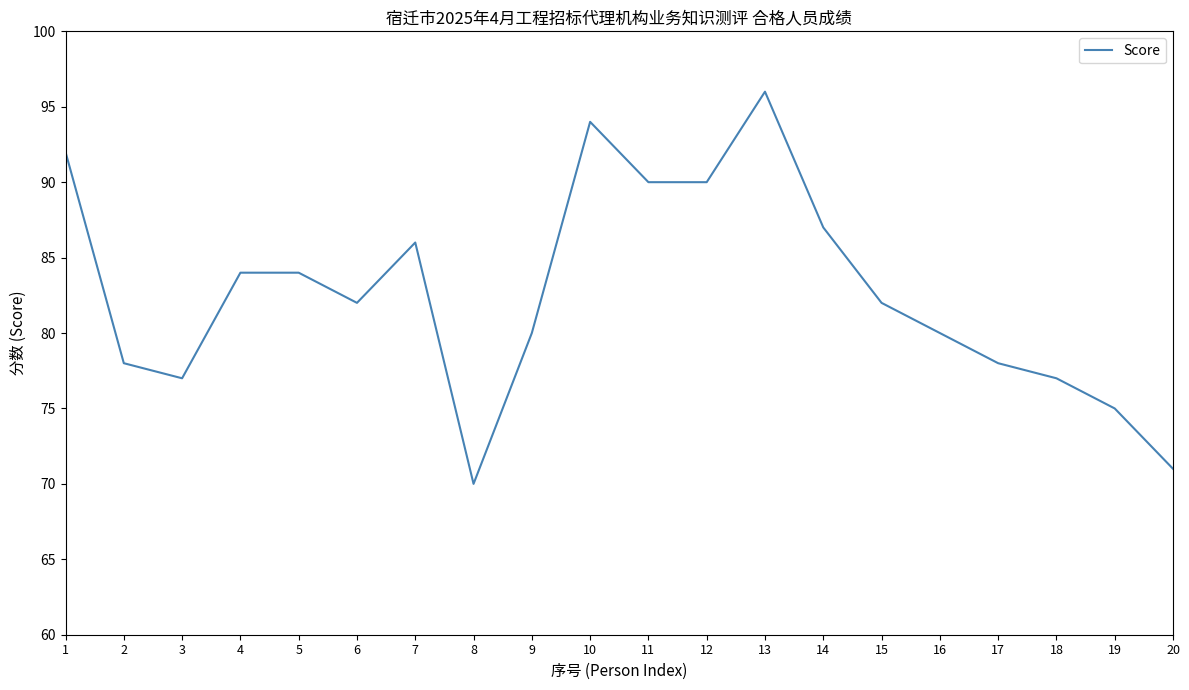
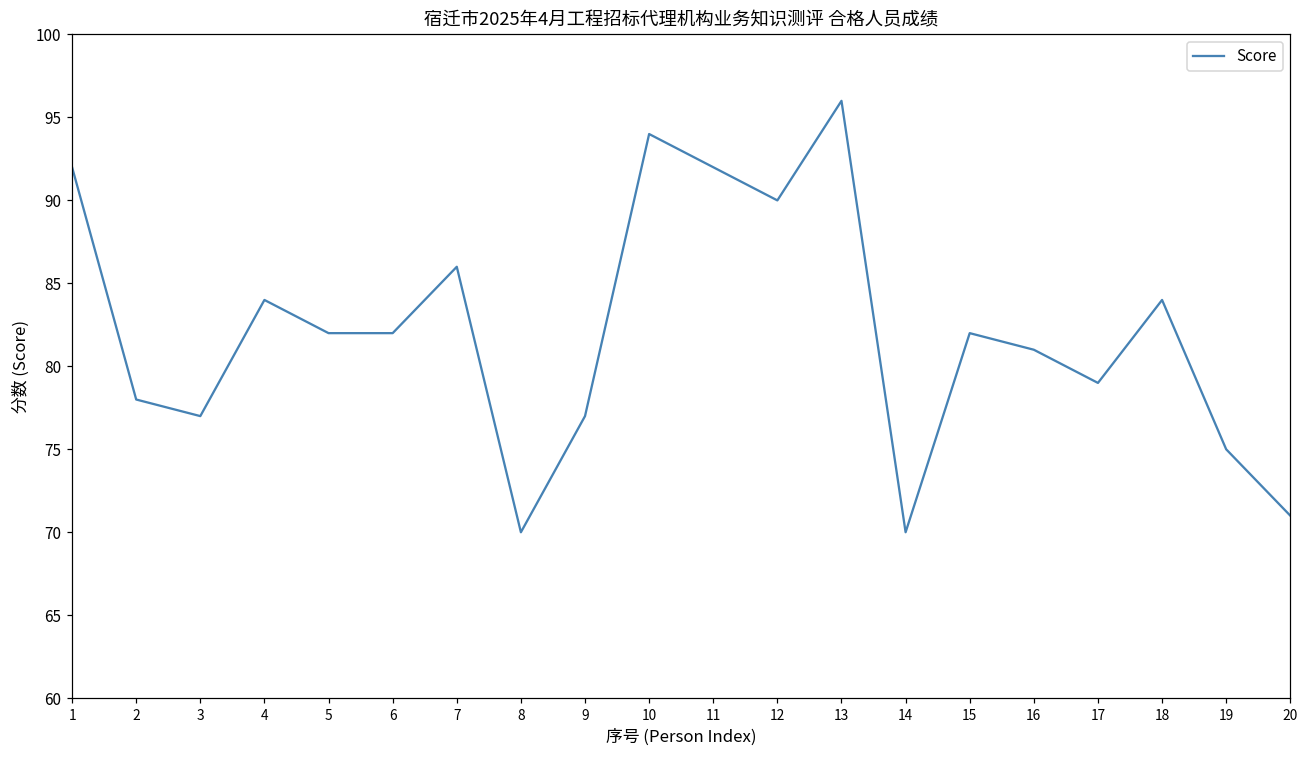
5: 84 -> 82
9: 80 -> 77
11: 90 -> 92
14: 87 -> 70
16: 80 -> 81
17: 78 -> 79
18: 77 -> 84
